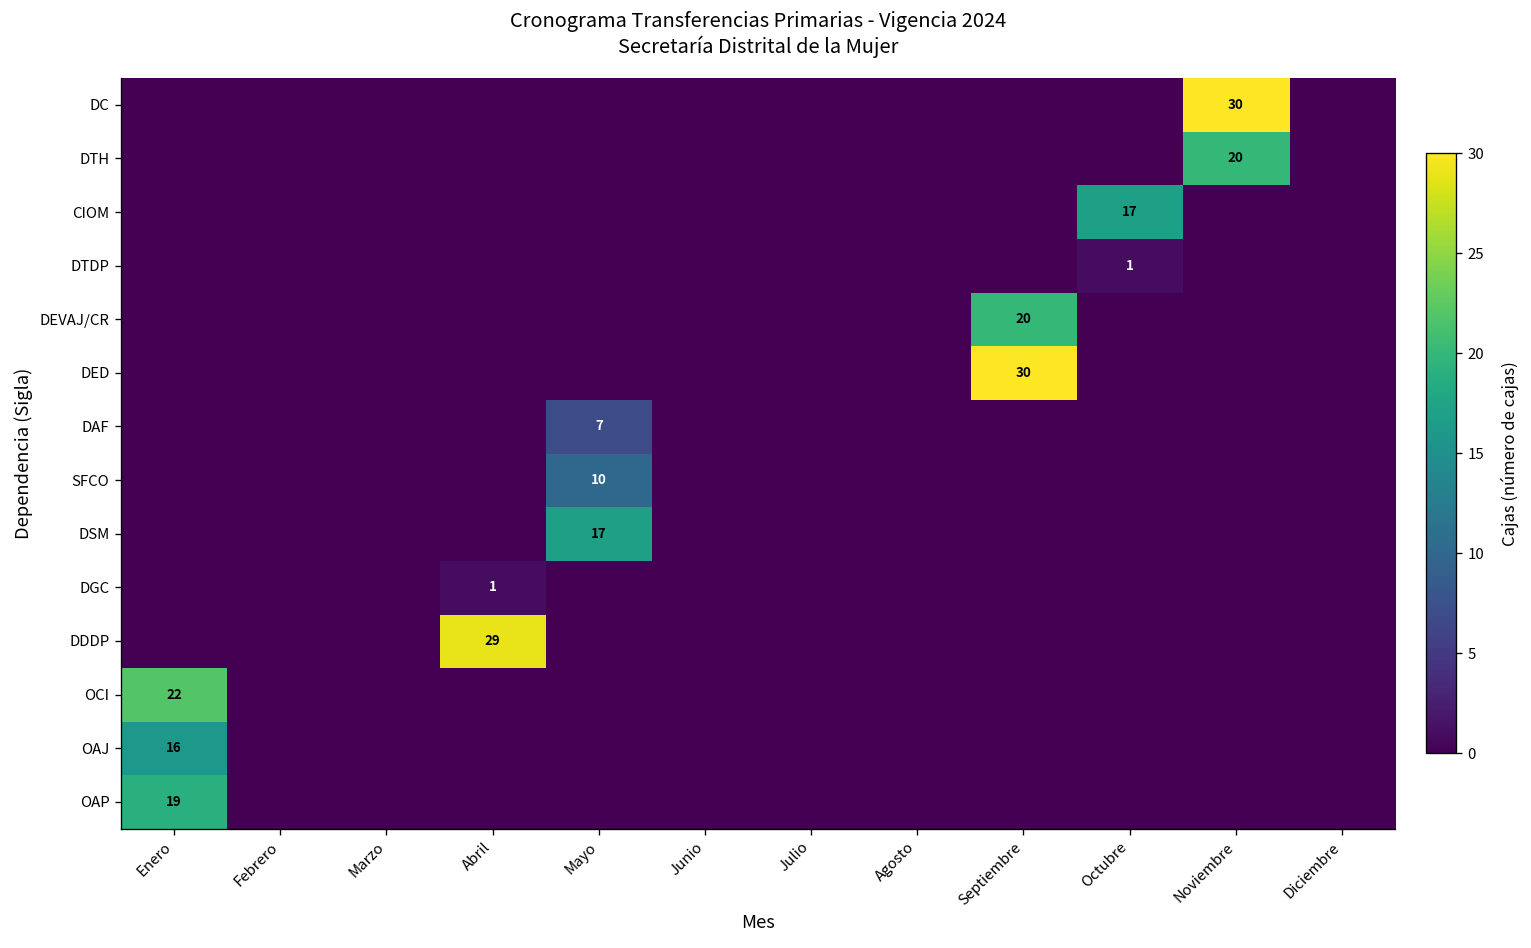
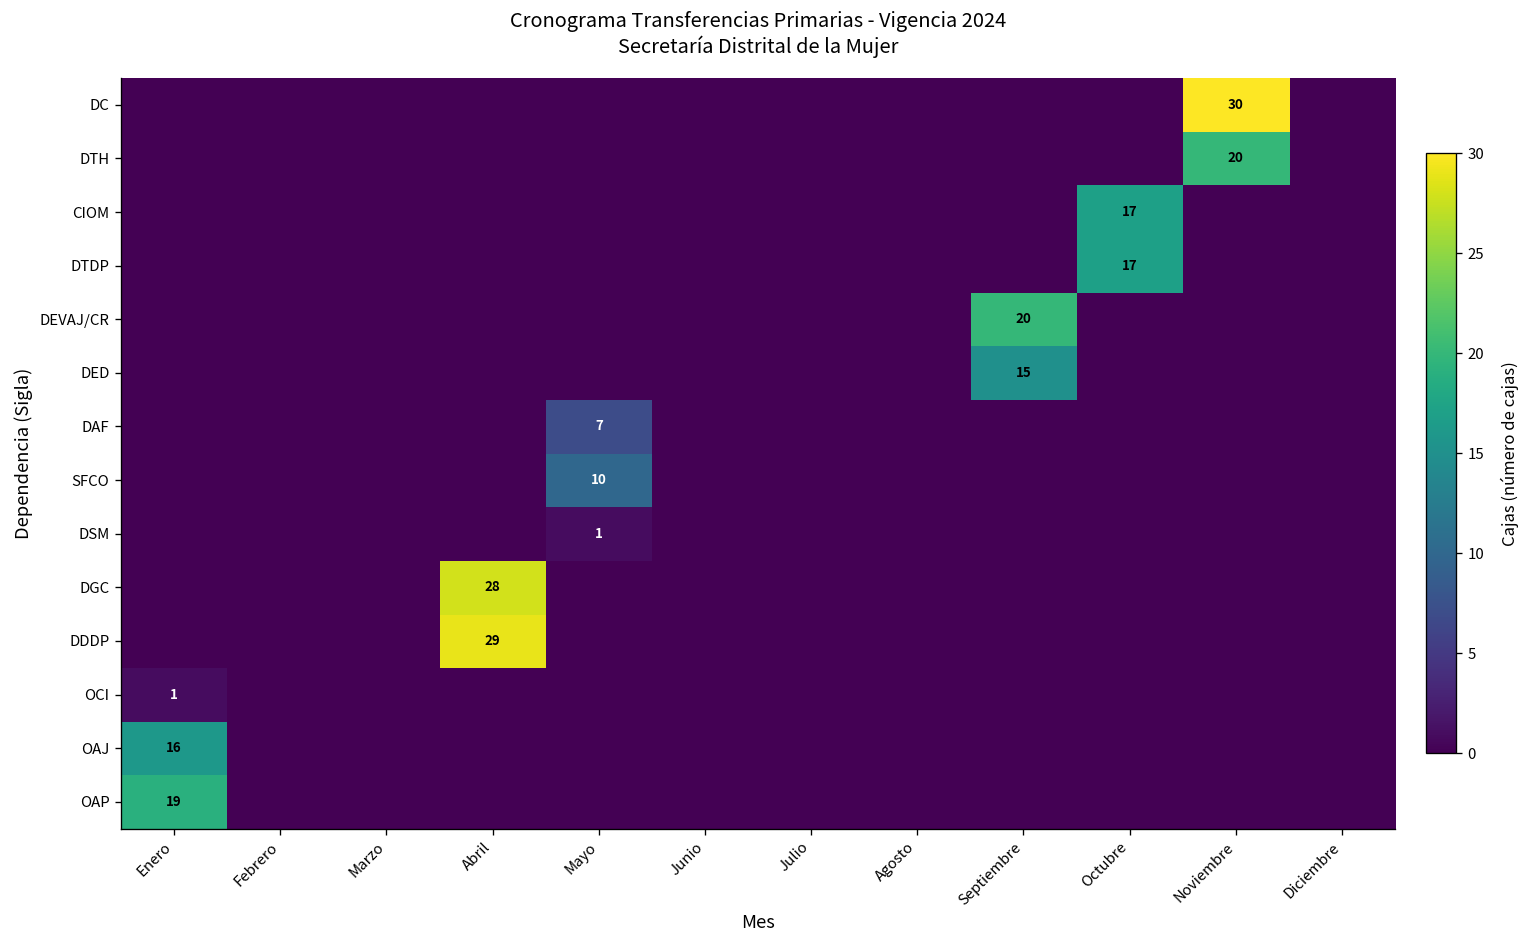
DTDP, Octubre: 1 -> 17
DED, Septiembre: 30 -> 15
DSM, Mayo: 17 -> 1
DGC, Abril: 1 -> 28
OCI, Enero: 22 -> 1
